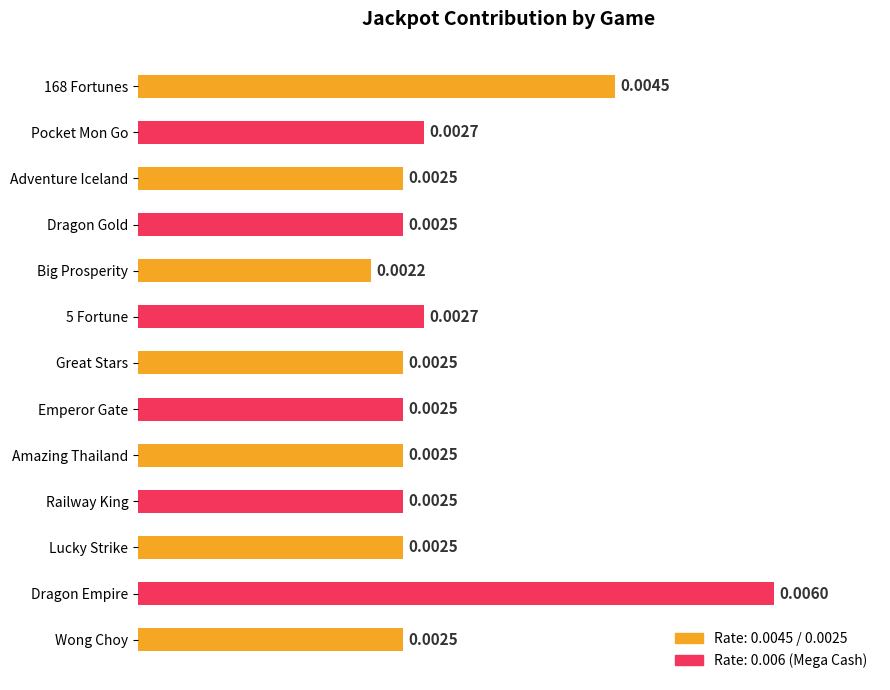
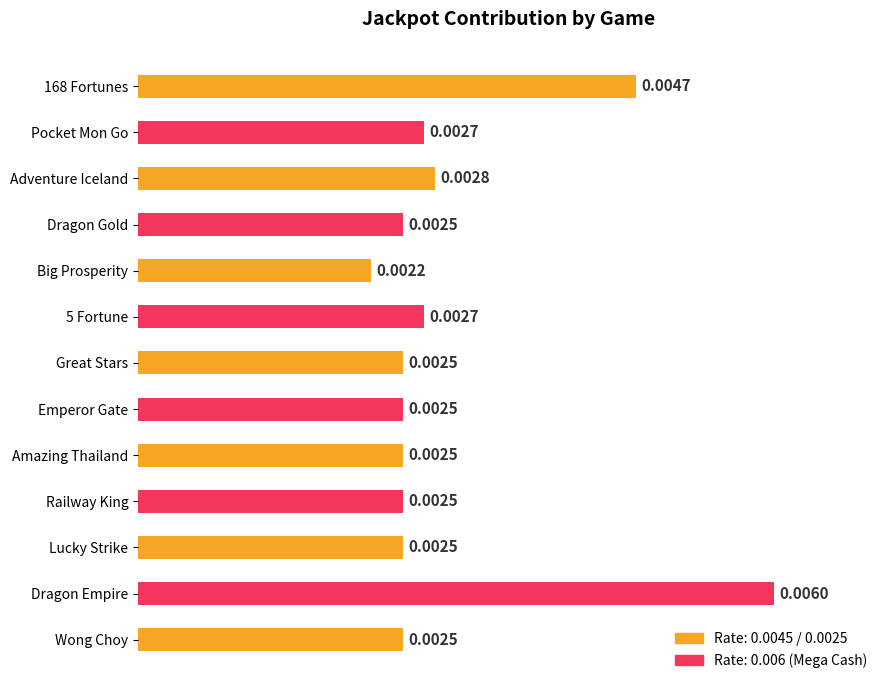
168 Fortunes: 0.0045 -> 0.0047
Adventure Iceland: 0.0025 -> 0.0028
